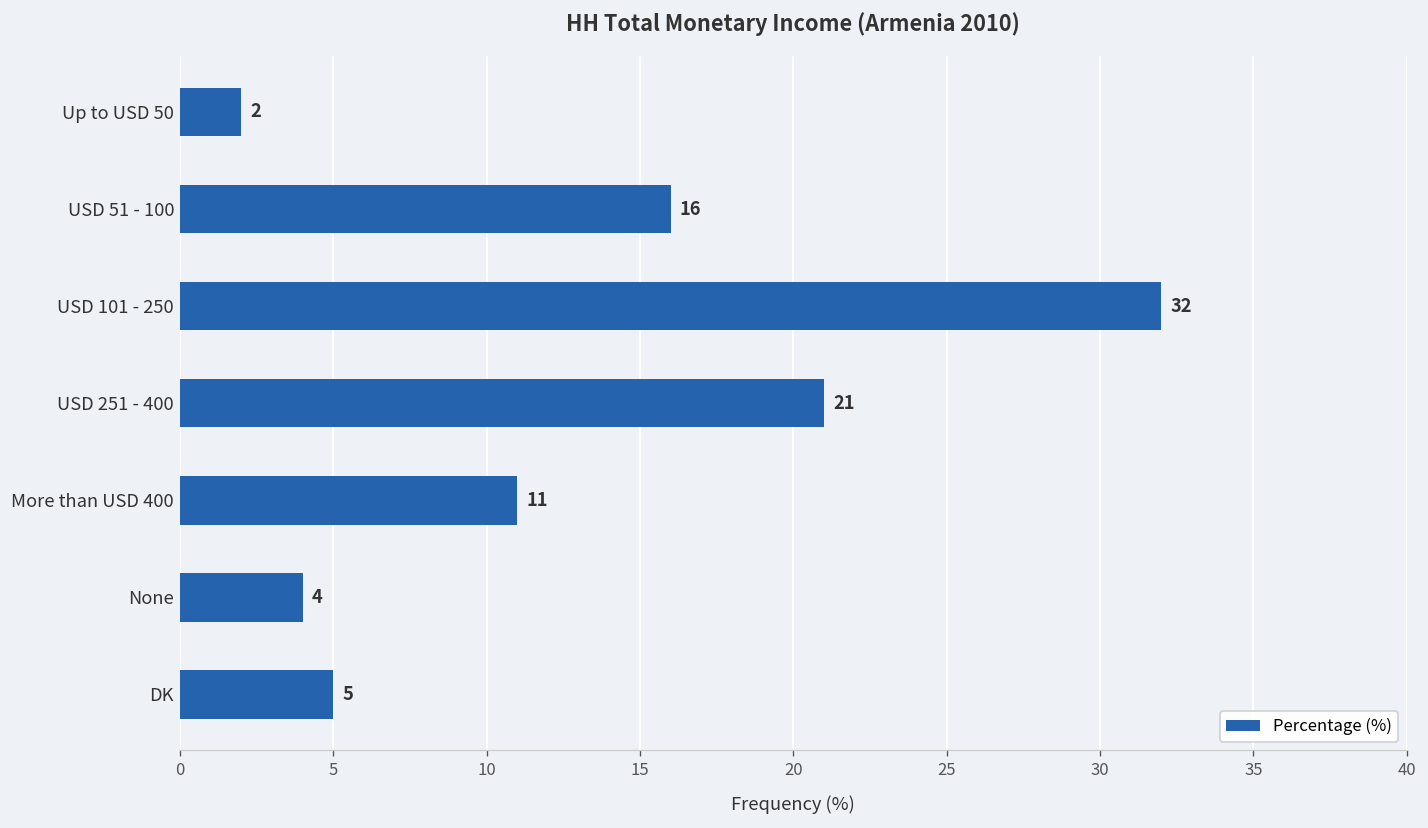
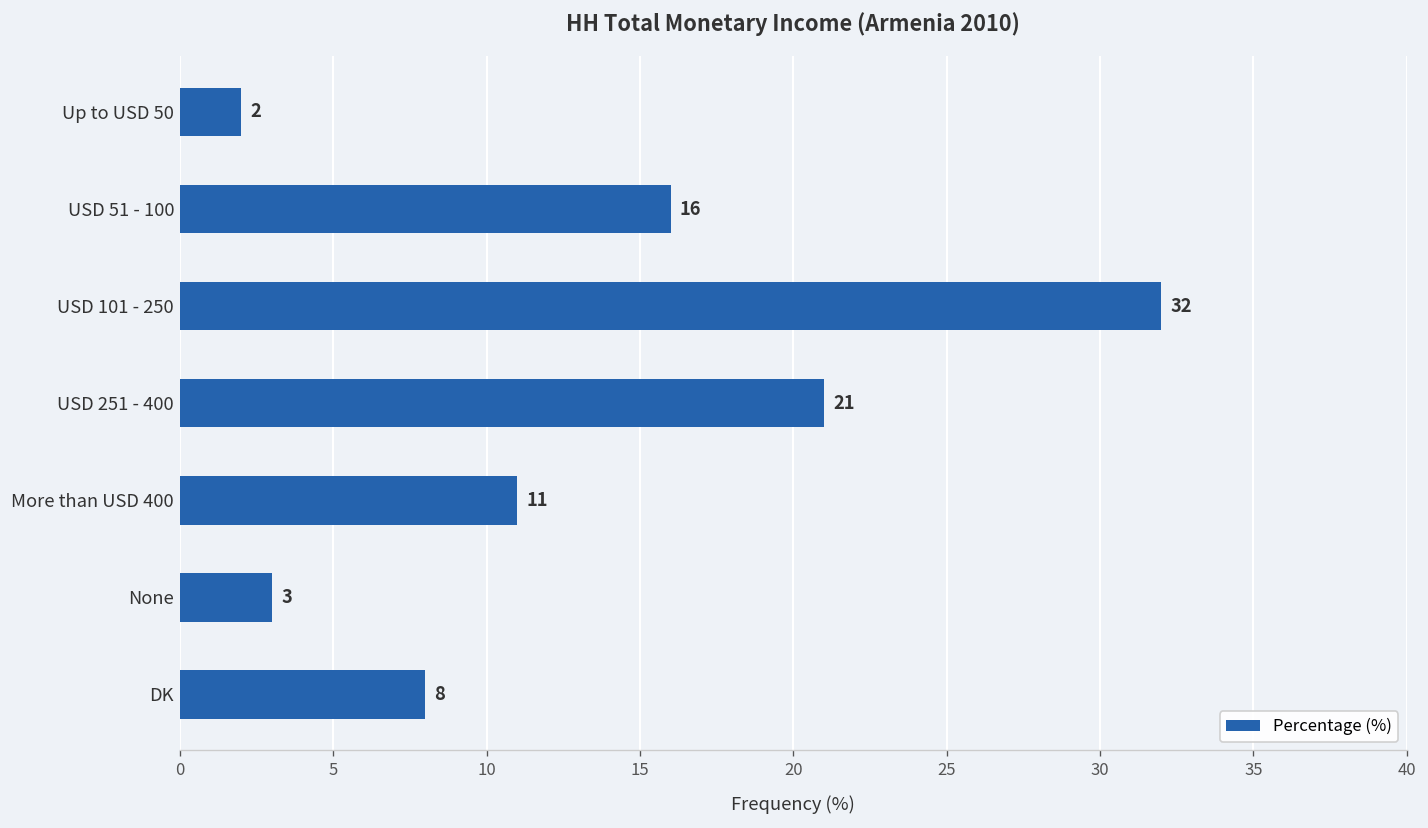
None: 4 -> 3
DK: 5 -> 8
